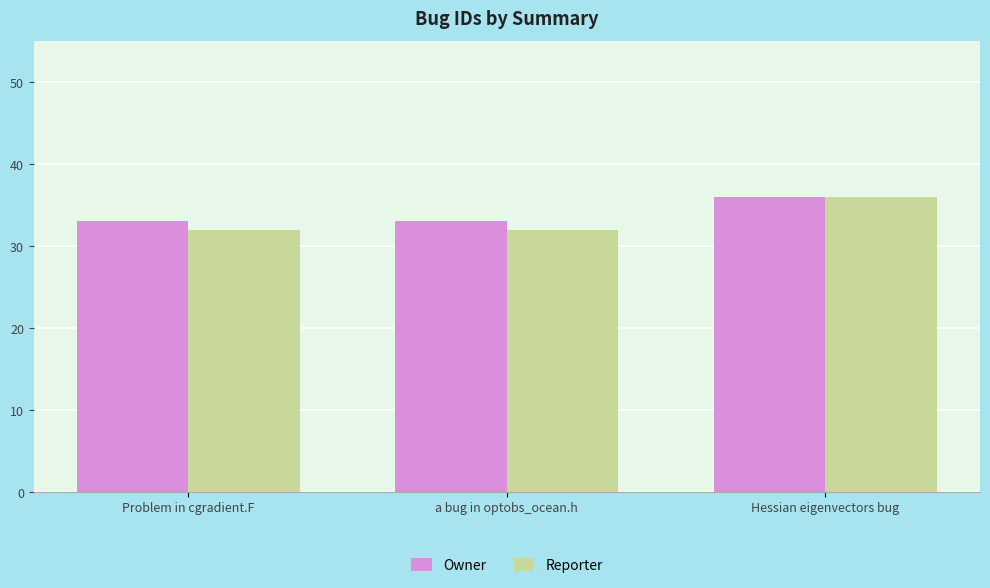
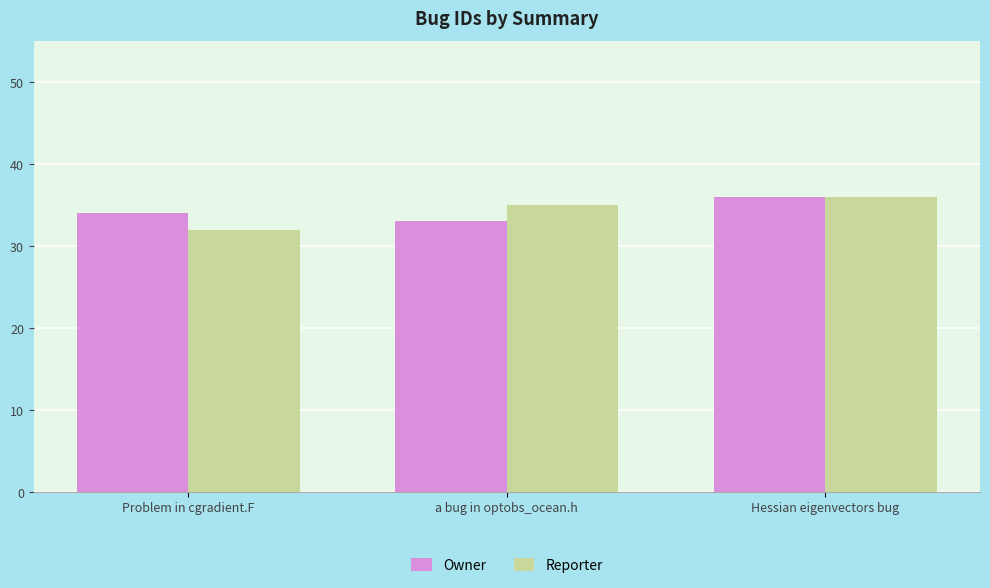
Owner, Problem in cgradient.F: 33 -> 34
Reporter, a bug in optobs_ocean.h: 32 -> 35
